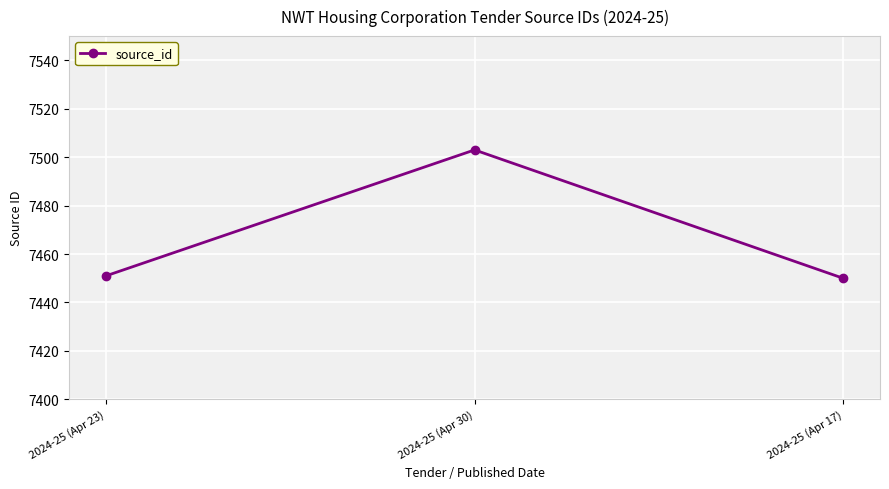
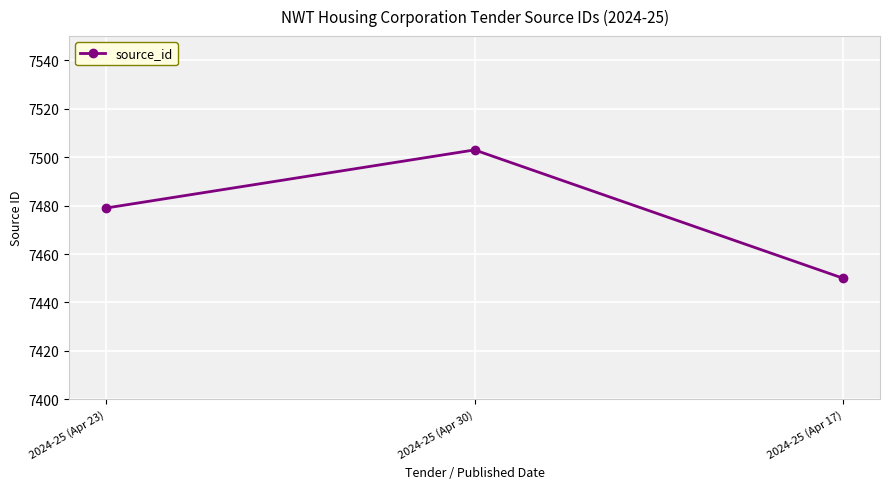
2024-25 (Apr 23): 7451 -> 7479
